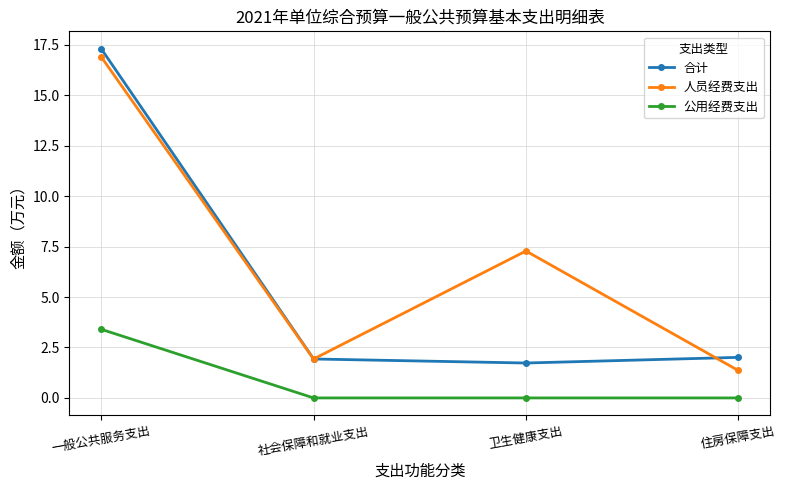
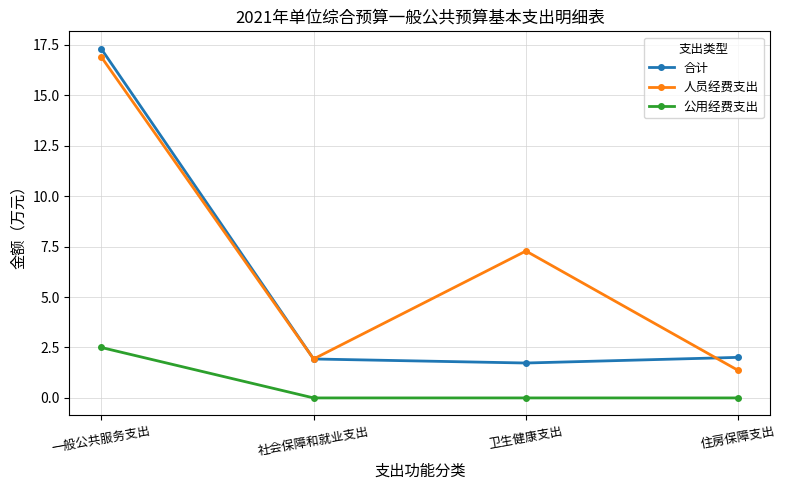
公用经费支出, 一般公共服务支出: 3.4 -> 2.5
